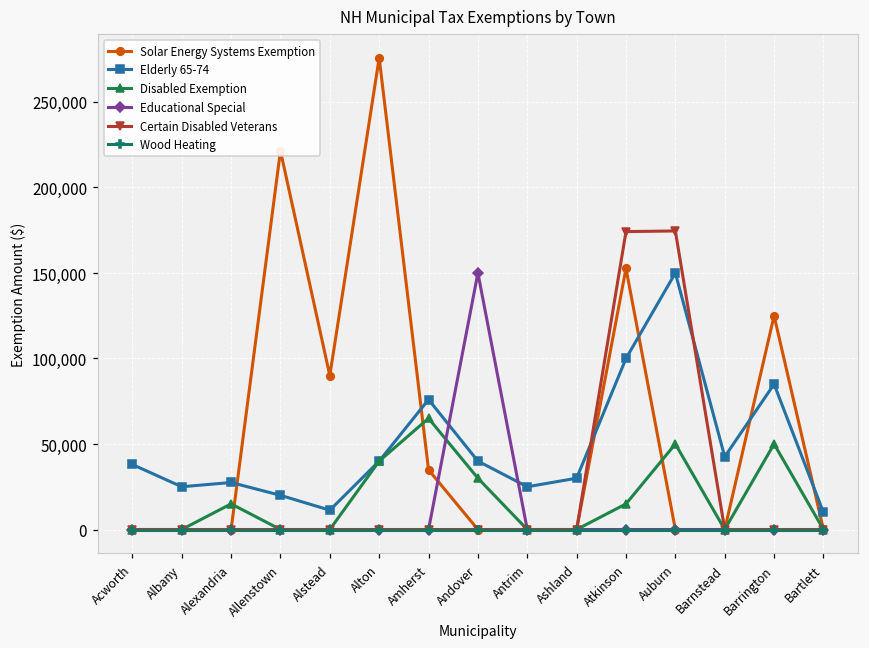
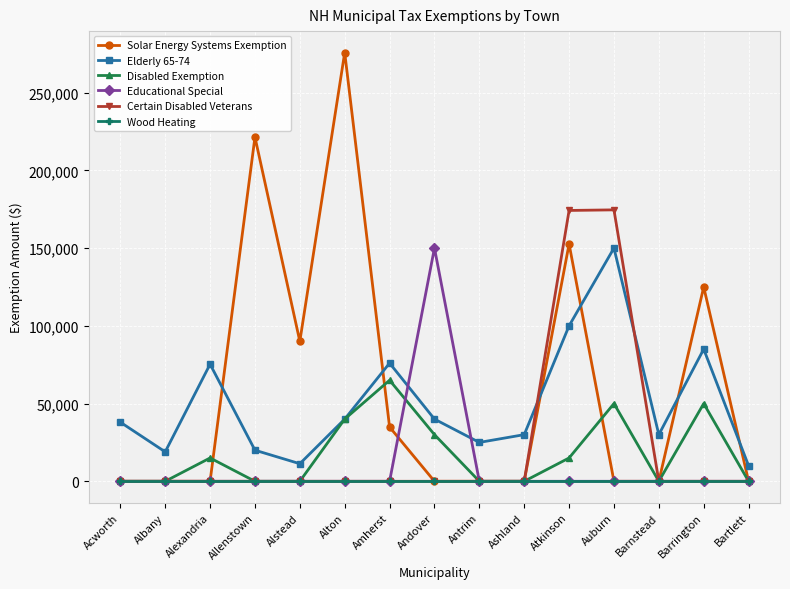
Elderly 65-74, Albany: 25,000 -> 19,000
Elderly 65-74, Alexandria: 28,000 -> 75,000
Elderly 65-74, Barnstead: 43,000 -> 30,000
